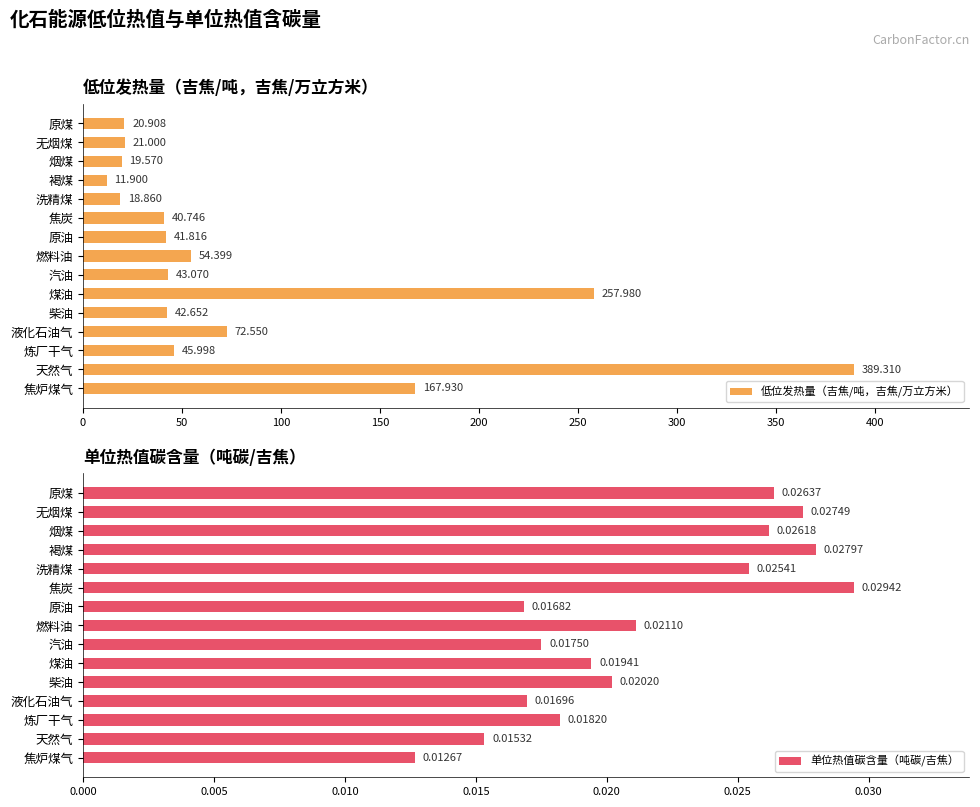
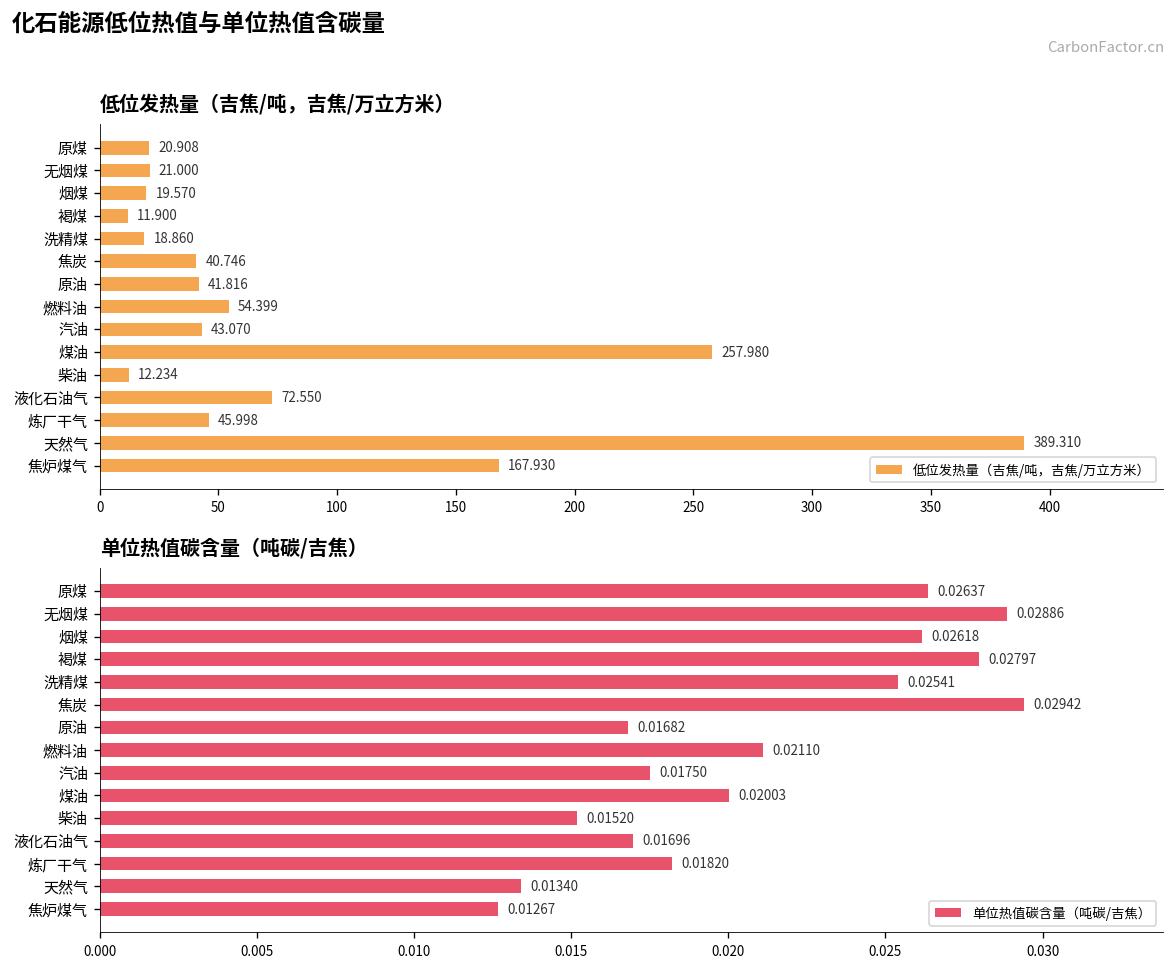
低位发热量（吉焦/吨，吉焦/万立方米）, 柴油: 42.652 -> 12.234
单位热值碳含量（吨碳/吉焦）, 无烟煤: 0.02749 -> 0.02886
单位热值碳含量（吨碳/吉焦）, 煤油: 0.01941 -> 0.02003
单位热值碳含量（吨碳/吉焦）, 柴油: 0.02020 -> 0.01520
单位热值碳含量（吨碳/吉焦）, 天然气: 0.01532 -> 0.01340
